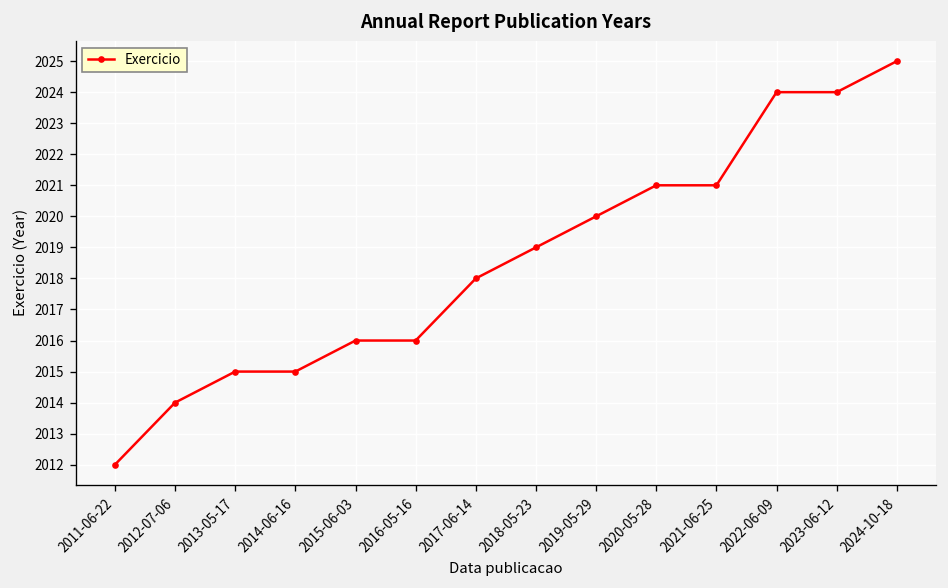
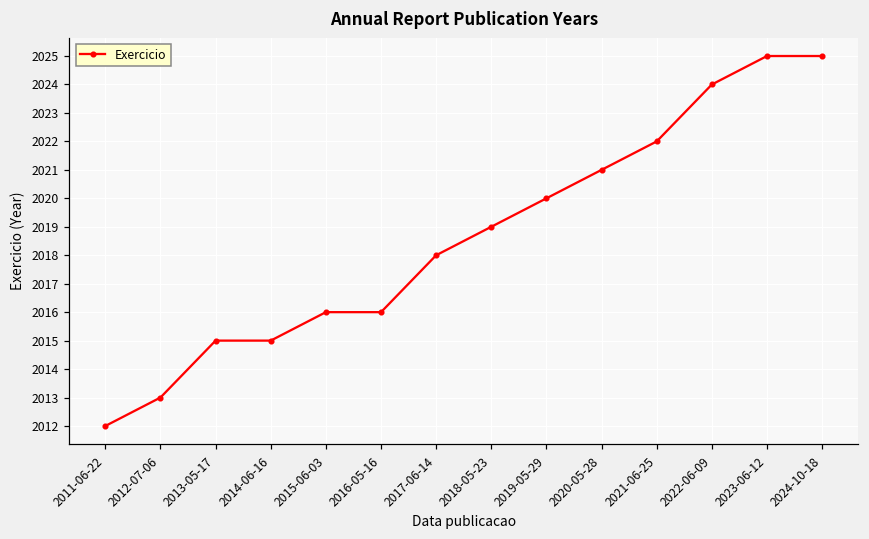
2012-07-06: 2014 -> 2013
2021-06-25: 2021 -> 2022
2023-06-12: 2024 -> 2025
